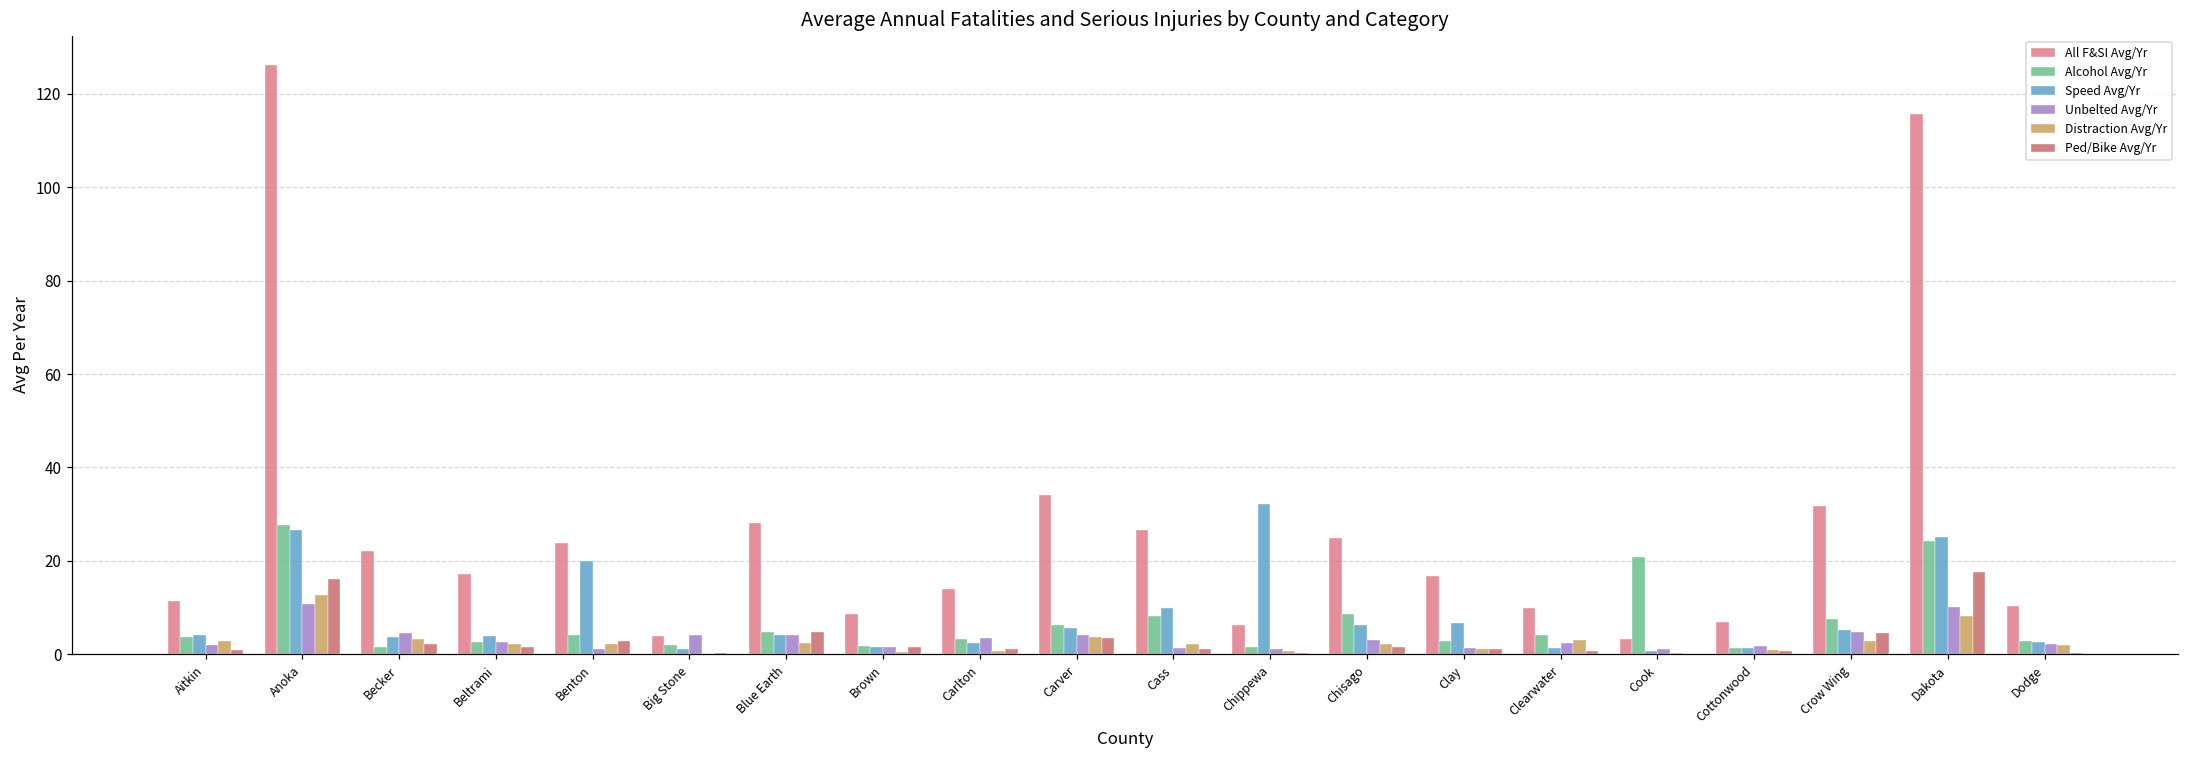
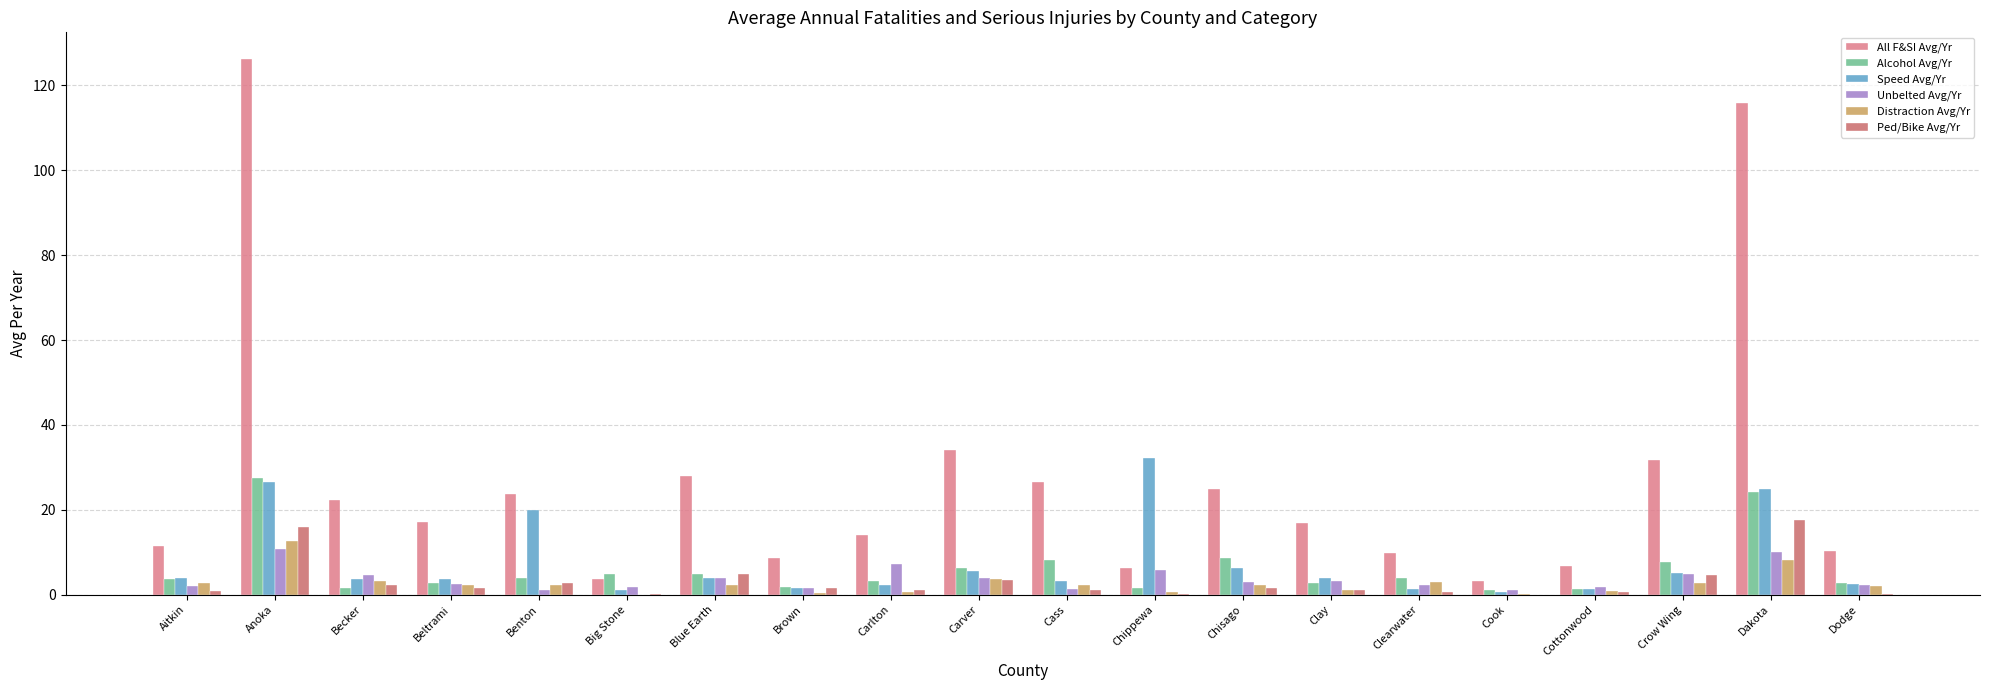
Alcohol Avg/Yr, Big Stone: 2 -> 5
Unbelted Avg/Yr, Big Stone: 4 -> 2
Unbelted Avg/Yr, Carlton: 3 -> 7
Speed Avg/Yr, Cass: 10 -> 3
Unbelted Avg/Yr, Chippewa: 1 -> 6
Speed Avg/Yr, Clay: 7 -> 4
Unbelted Avg/Yr, Clay: 1 -> 3
Alcohol Avg/Yr, Cook: 21 -> 1
